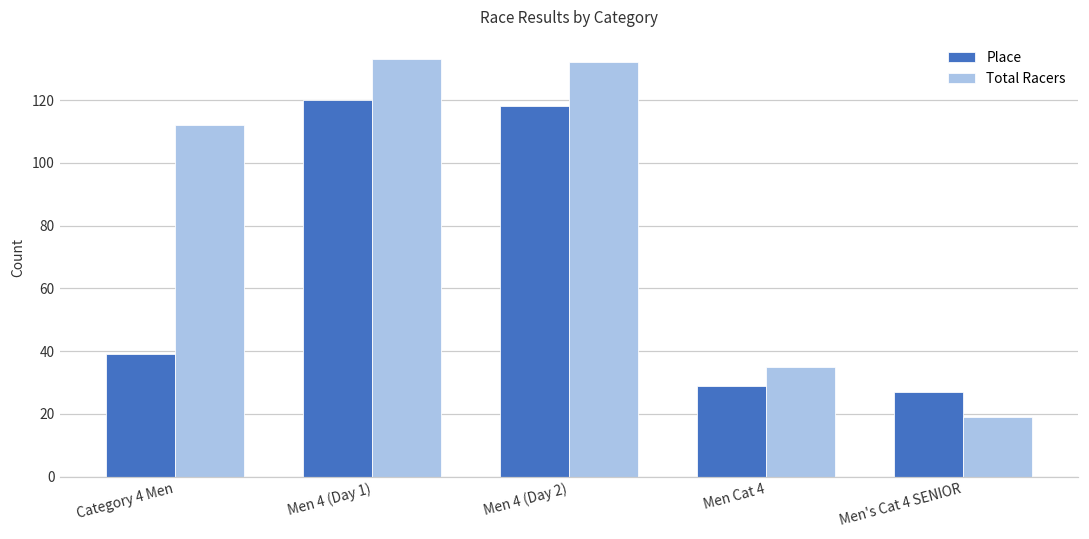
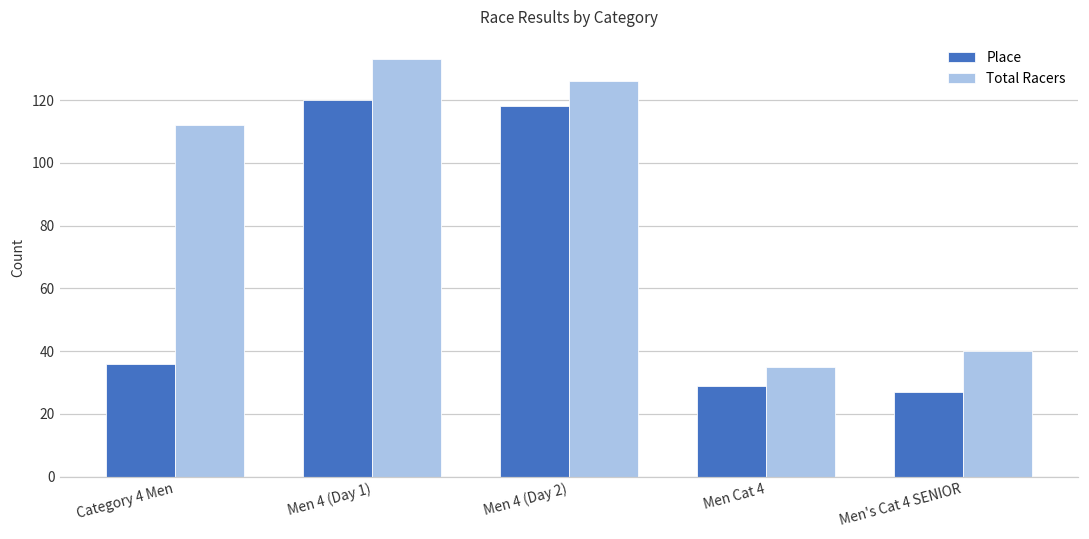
Place, Category 4 Men: 39 -> 36
Total Racers, Men 4 (Day 2): 132 -> 126
Total Racers, Men's Cat 4 SENIOR: 19 -> 40
